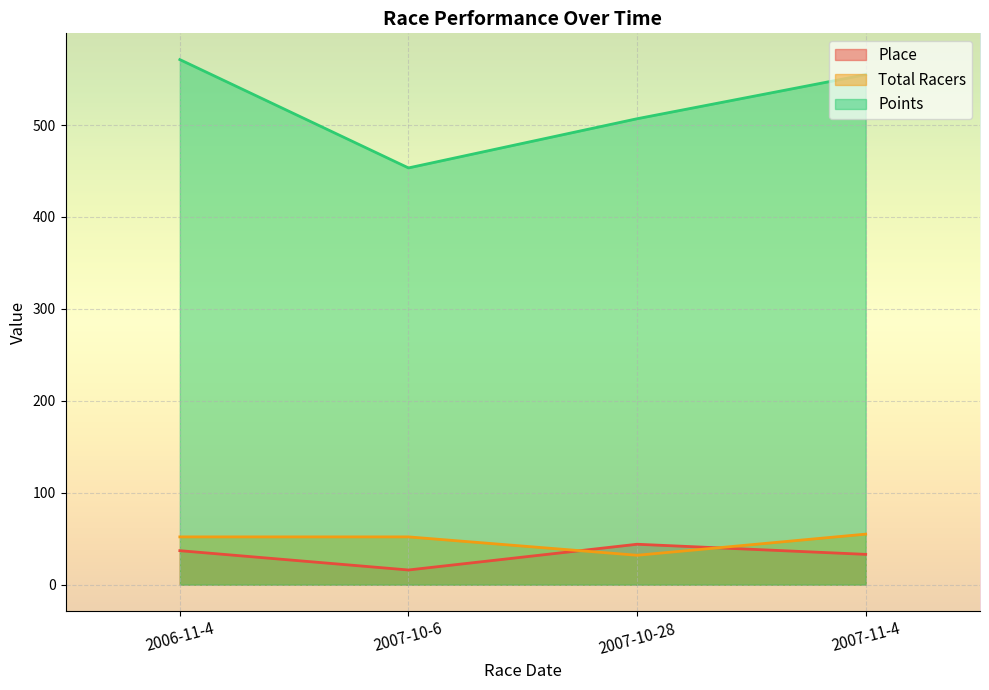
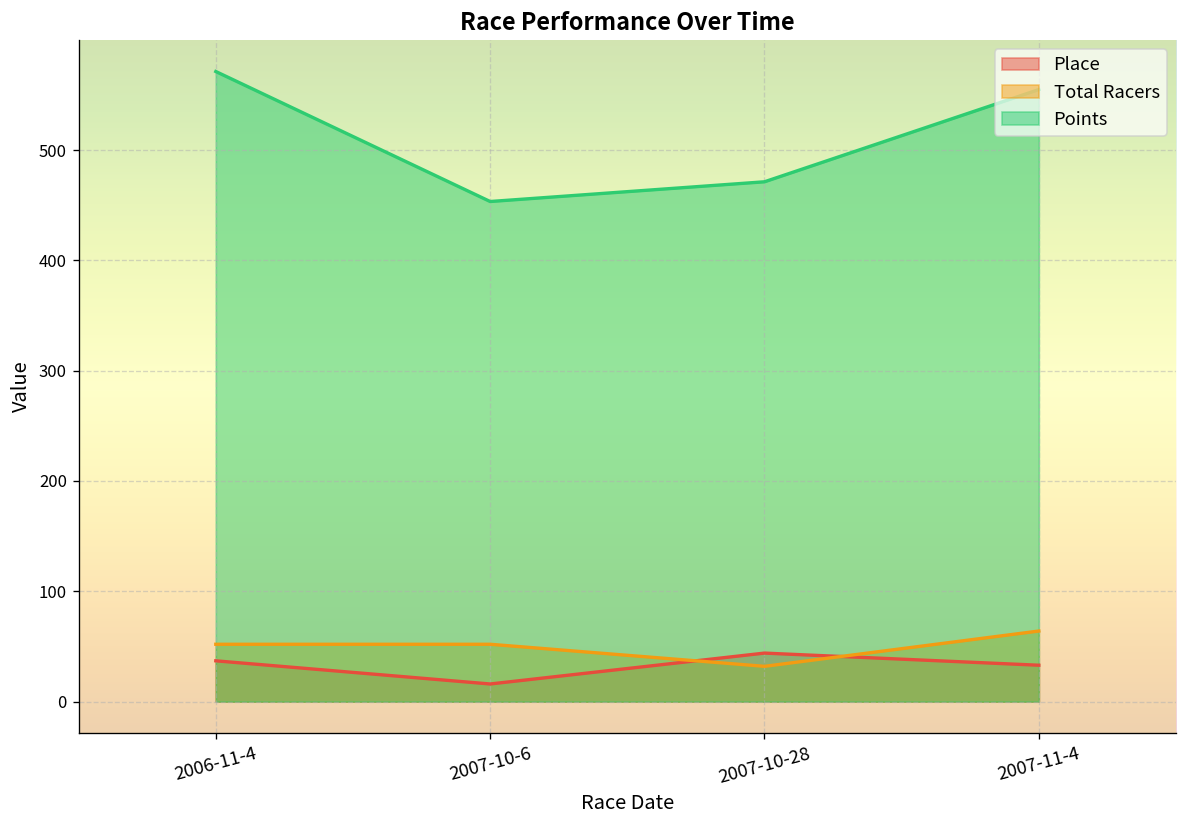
Points, 2007-10-28: 510 -> 470
Total Racers, 2007-11-4: 55 -> 64
